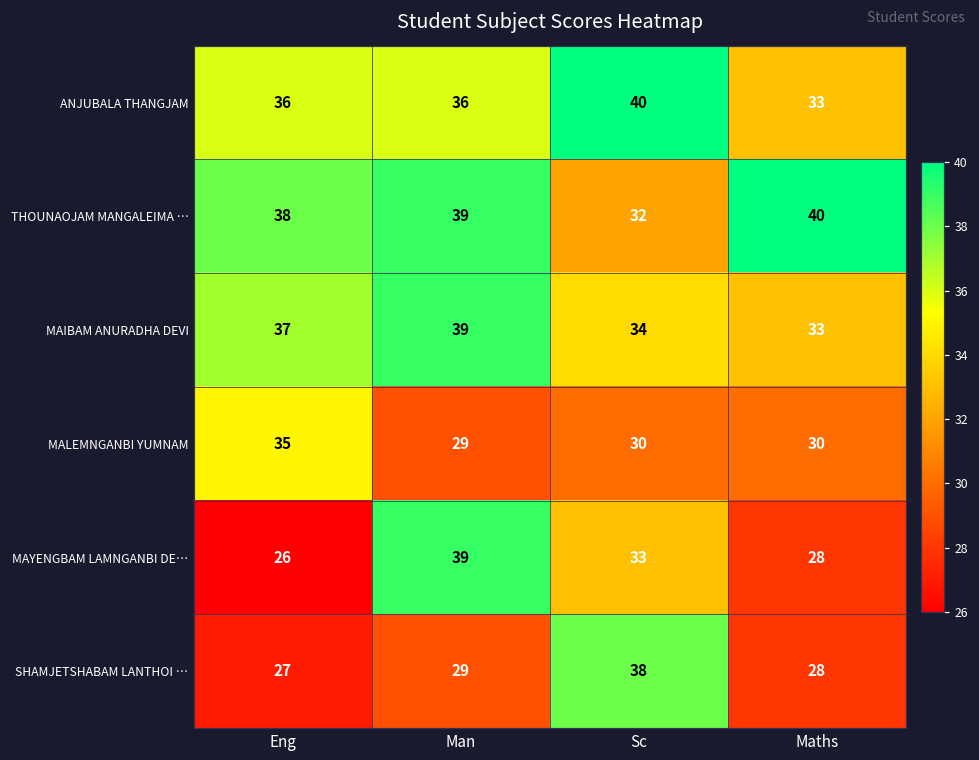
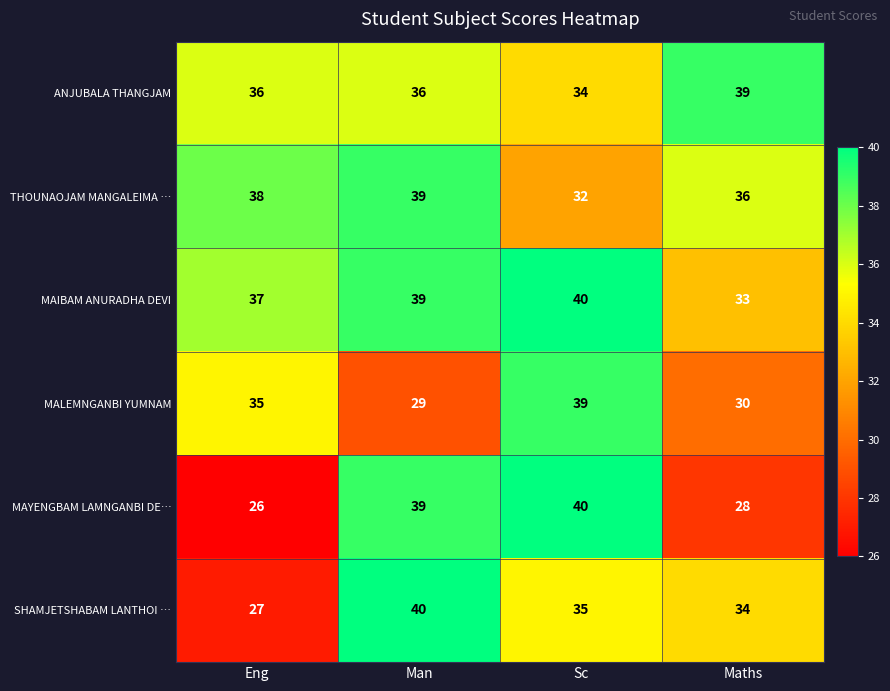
ANJUBALA THANGJAM, Sc: 40 -> 34
ANJUBALA THANGJAM, Maths: 33 -> 39
THOUNAOJAM MANGALEIMA …, Maths: 40 -> 36
MAIBAM ANURADHA DEVI, Sc: 34 -> 40
MALEMNGANBI YUMNAM, Sc: 30 -> 39
MAYENGBAM LAMNGANBI DE…, Sc: 33 -> 40
SHAMJETSHABAM LANTHOI …, Man: 29 -> 40
SHAMJETSHABAM LANTHOI …, Sc: 38 -> 35
SHAMJETSHABAM LANTHOI …, Maths: 28 -> 34
